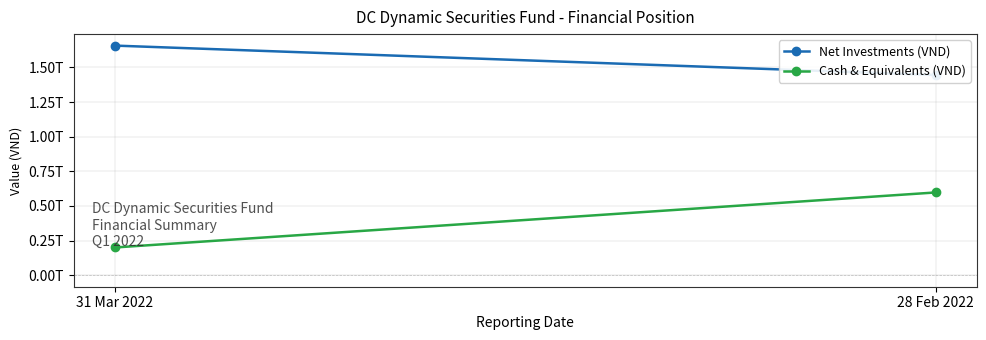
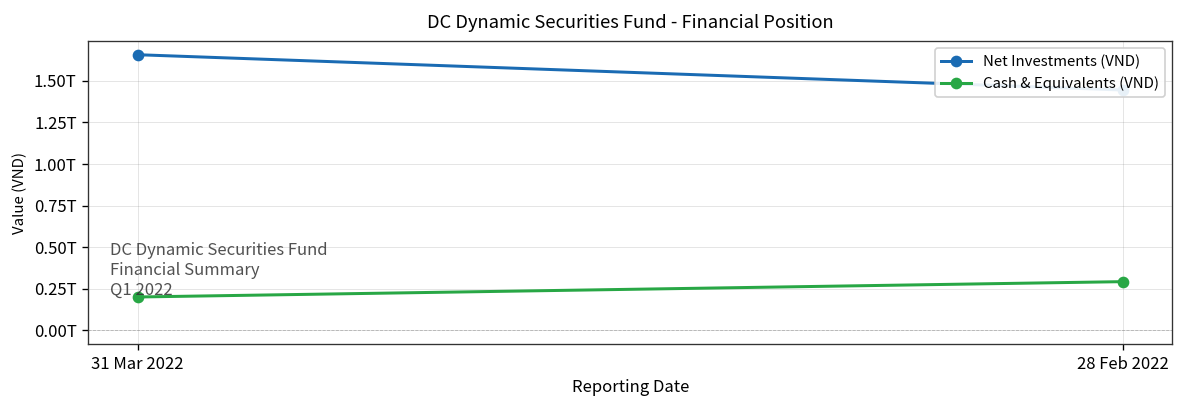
Cash & Equivalents (VND), 28 Feb 2022: 0.60T -> 0.29T
